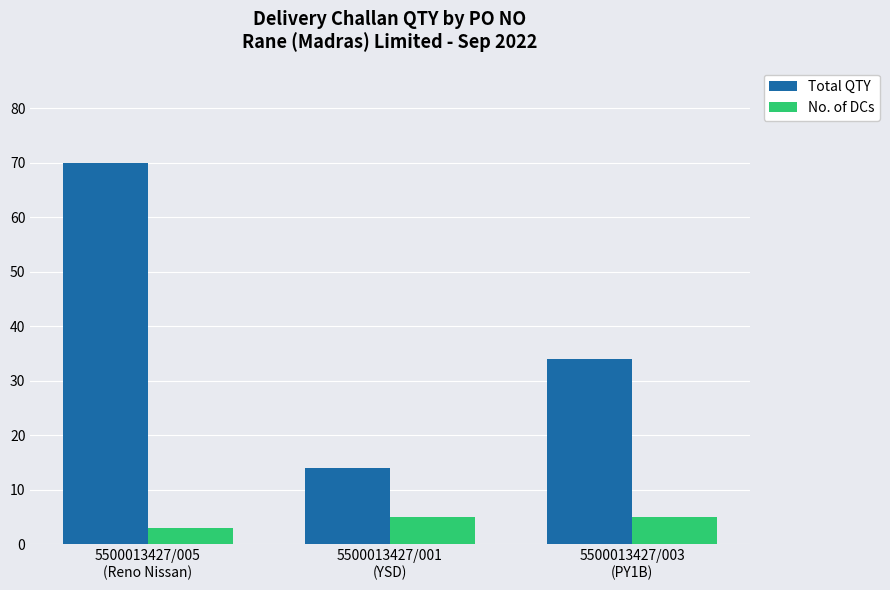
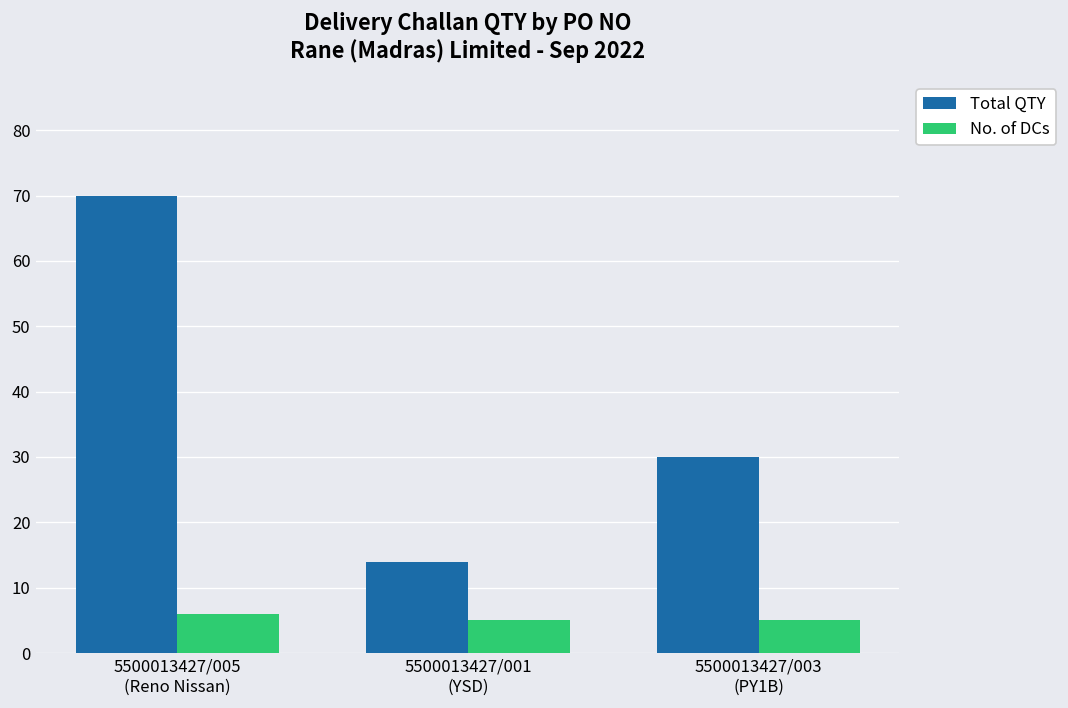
No. of DCs, 5500013427/005 (Reno Nissan): 3 -> 6
Total QTY, 5500013427/003 (PY1B): 34 -> 30
